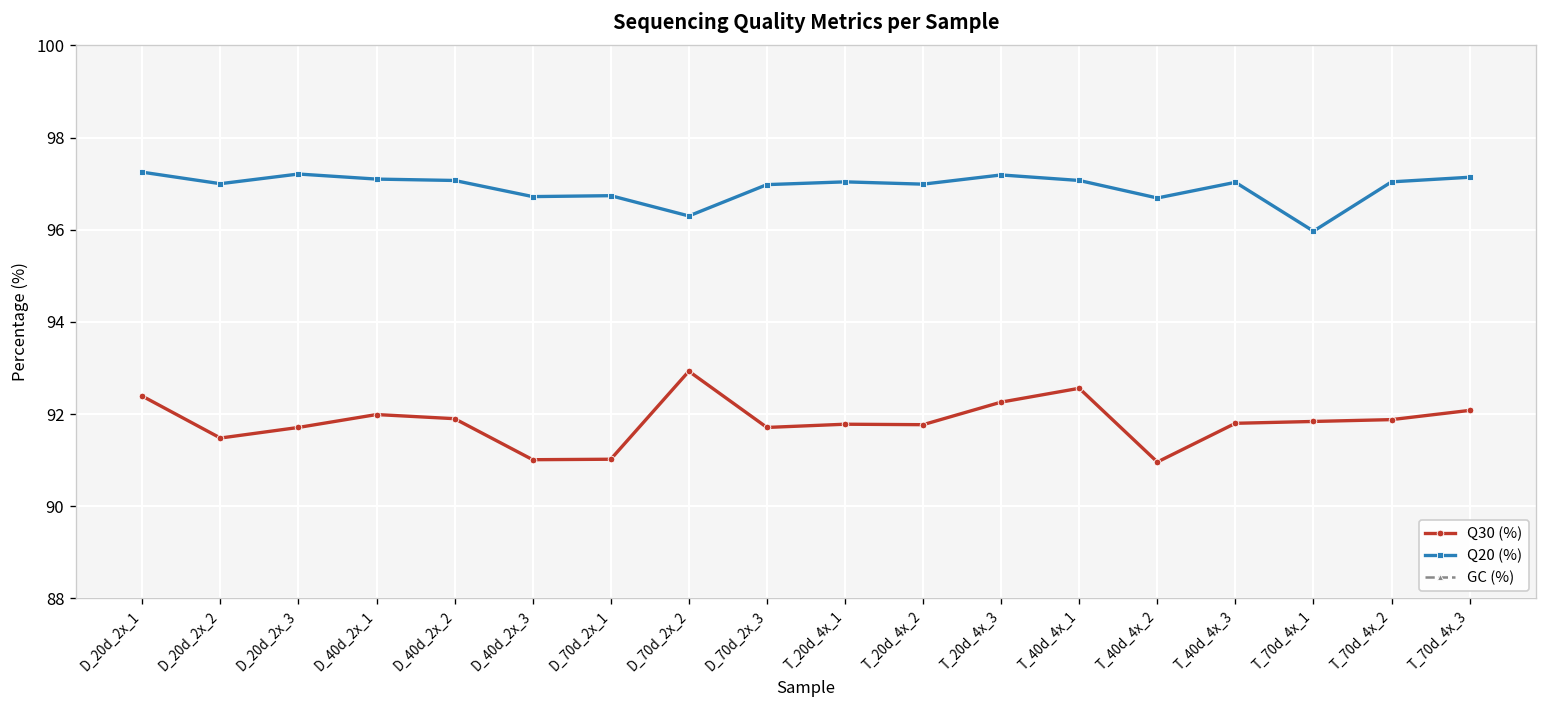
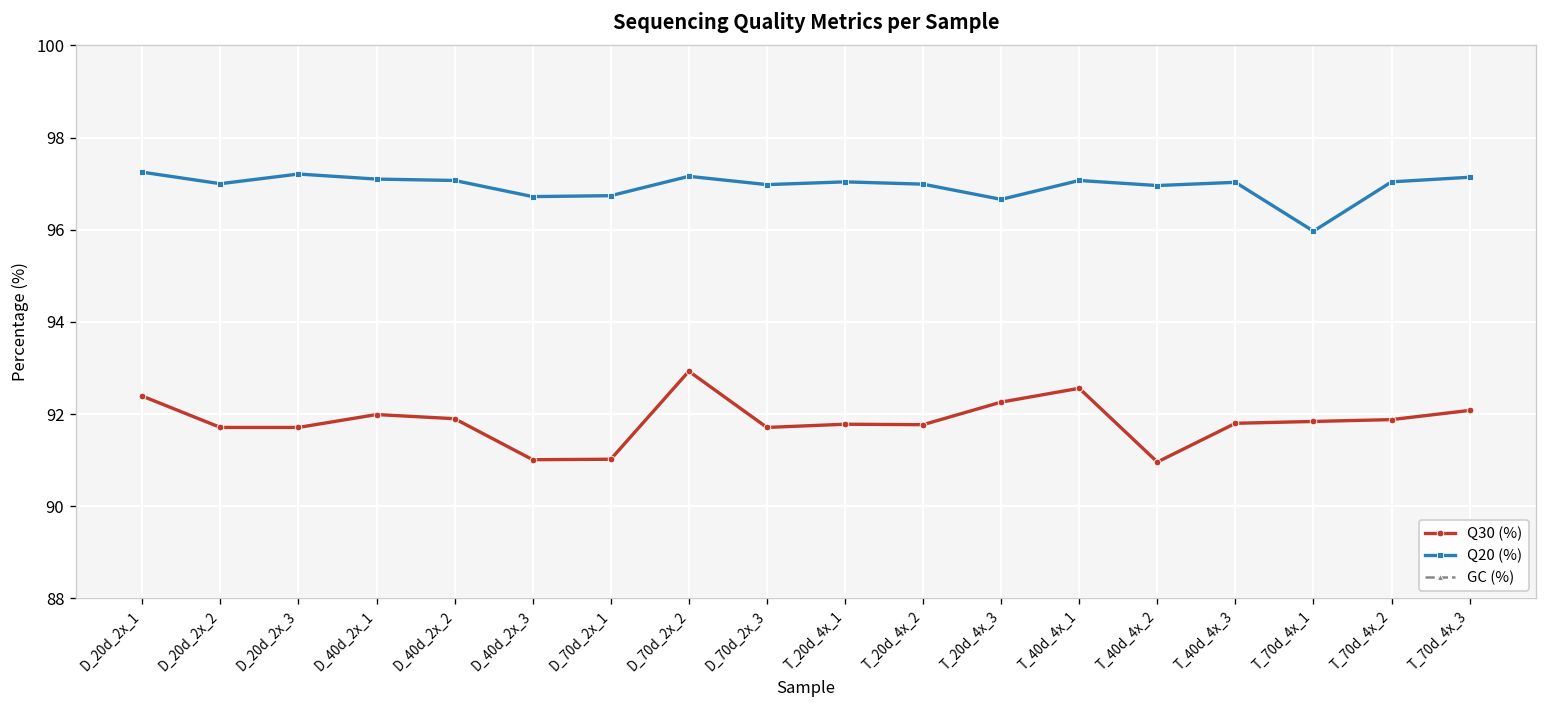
Q30 (%), D_20d_2x_2: 91.5 -> 91.7
Q20 (%), D_70d_2x_2: 96.3 -> 97.2
Q20 (%), T_20d_4x_3: 97.2 -> 96.7
Q20 (%), T_40d_4x_2: 96.7 -> 97.0
